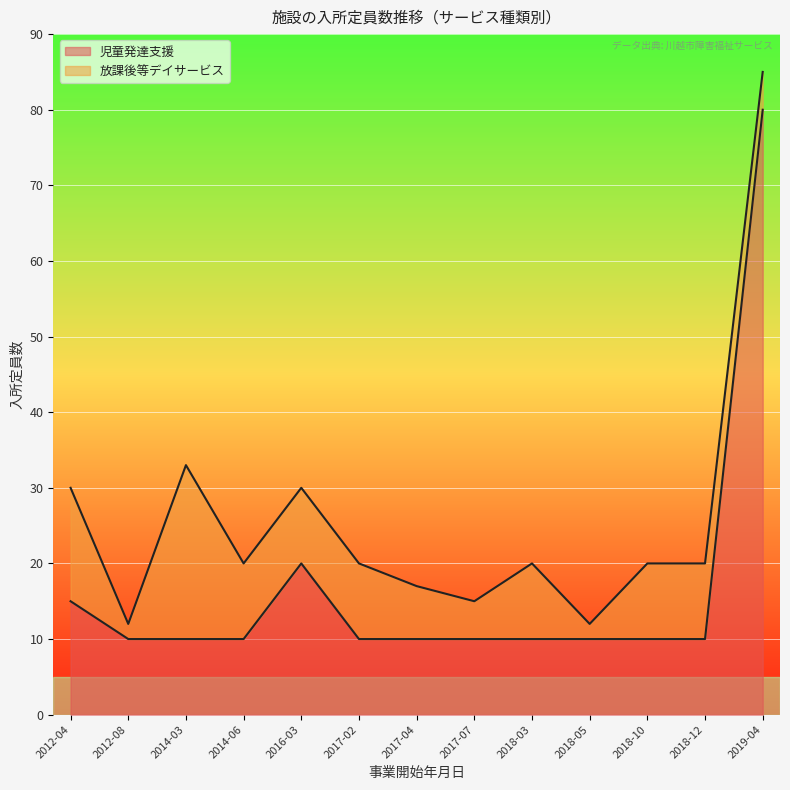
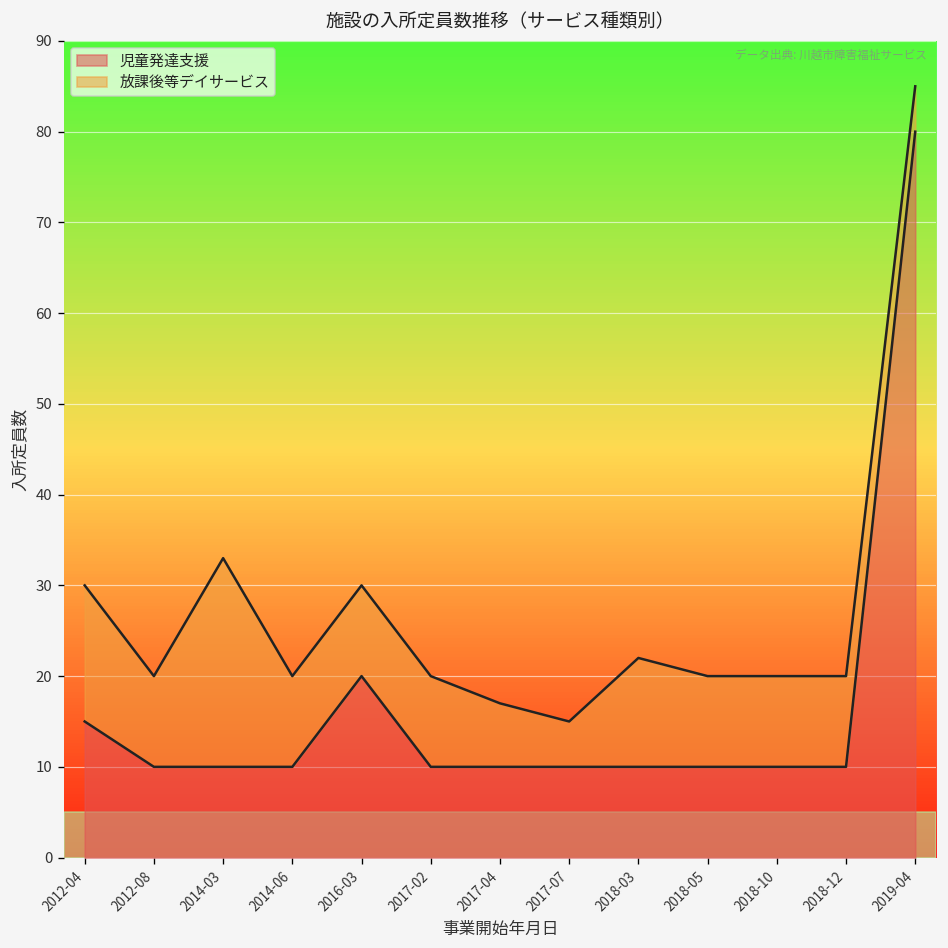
放課後等デイサービス, 2012-08: 2 -> 10
放課後等デイサービス, 2018-03: 10 -> 12
放課後等デイサービス, 2018-05: 2 -> 10
